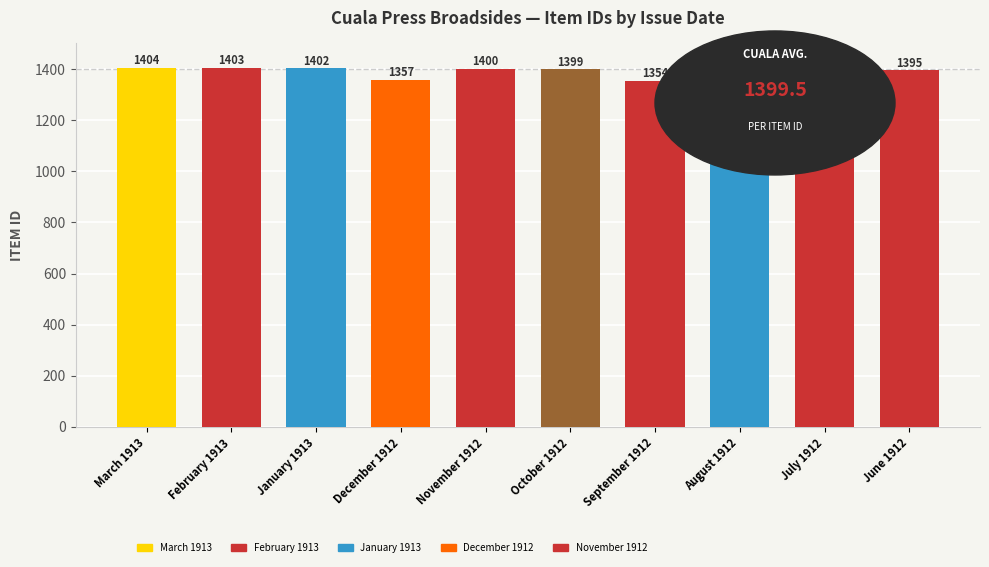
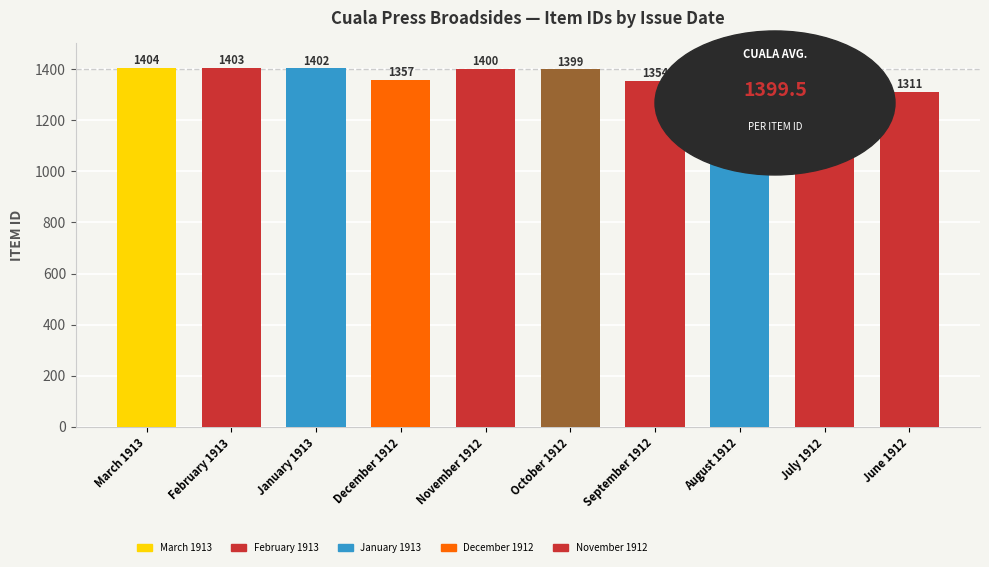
June 1912: 1395 -> 1311
